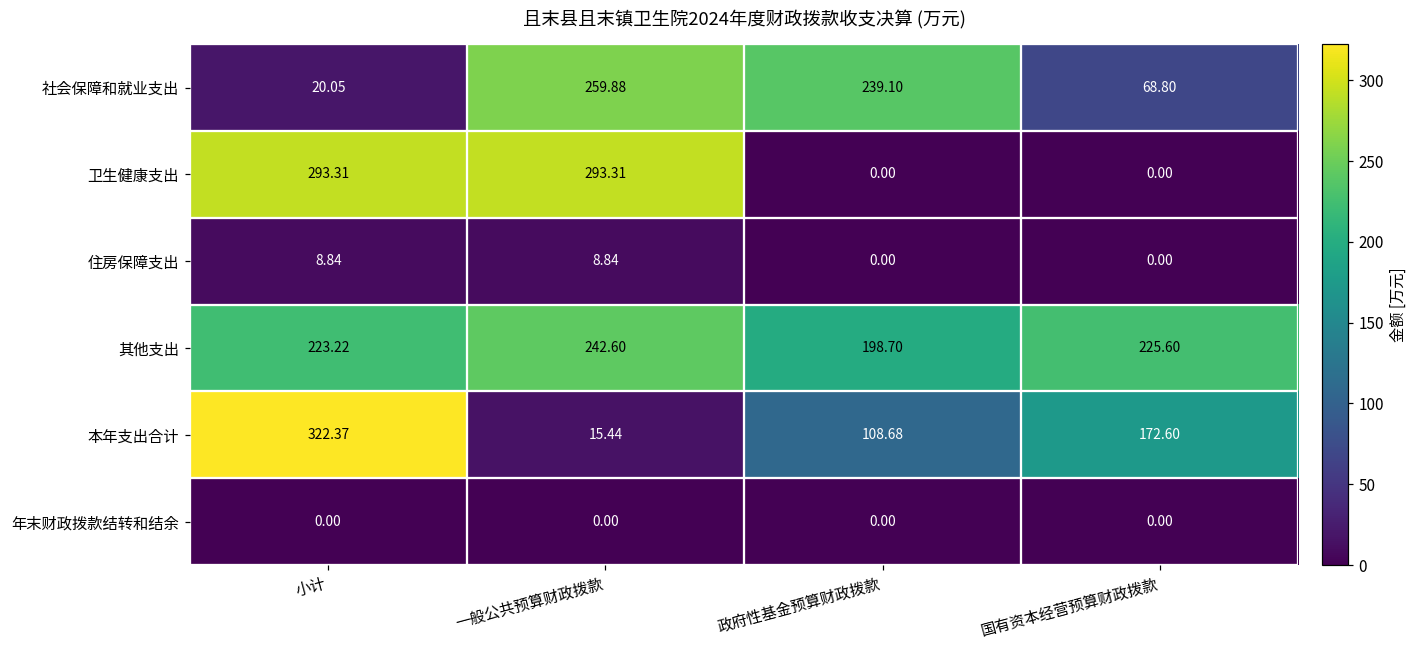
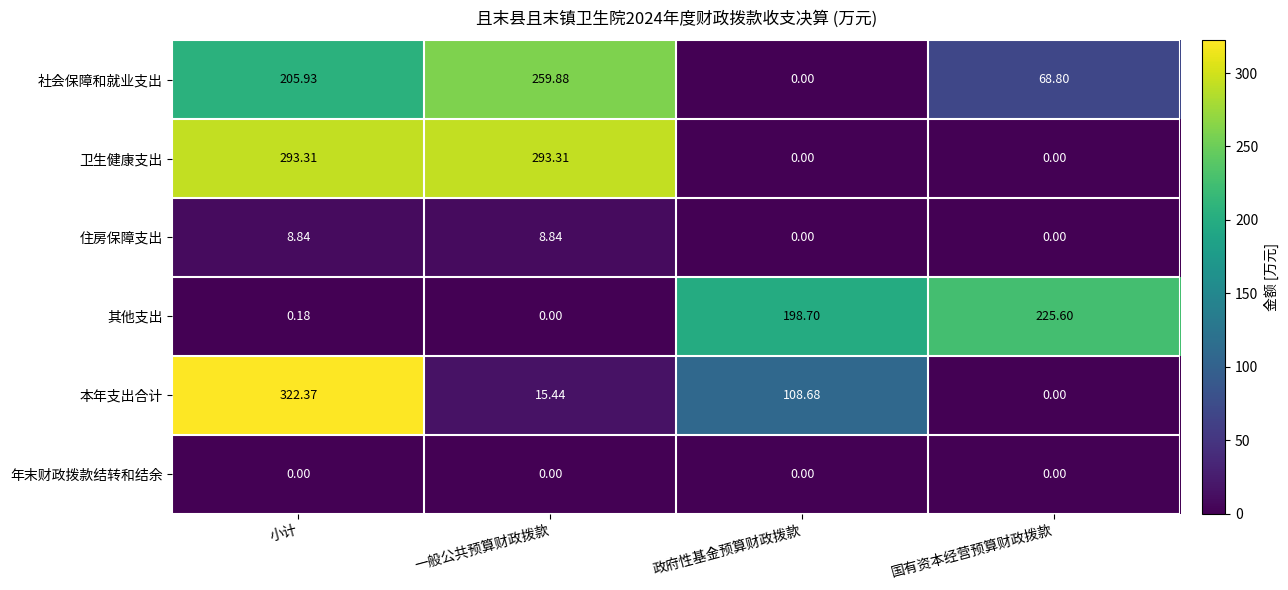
社会保障和就业支出, 小计: 20.05 -> 205.93
社会保障和就业支出, 政府性基金预算财政拨款: 239.10 -> 0.00
其他支出, 小计: 223.22 -> 0.18
其他支出, 一般公共预算财政拨款: 242.60 -> 0.00
本年支出合计, 国有资本经营预算财政拨款: 172.60 -> 0.00
